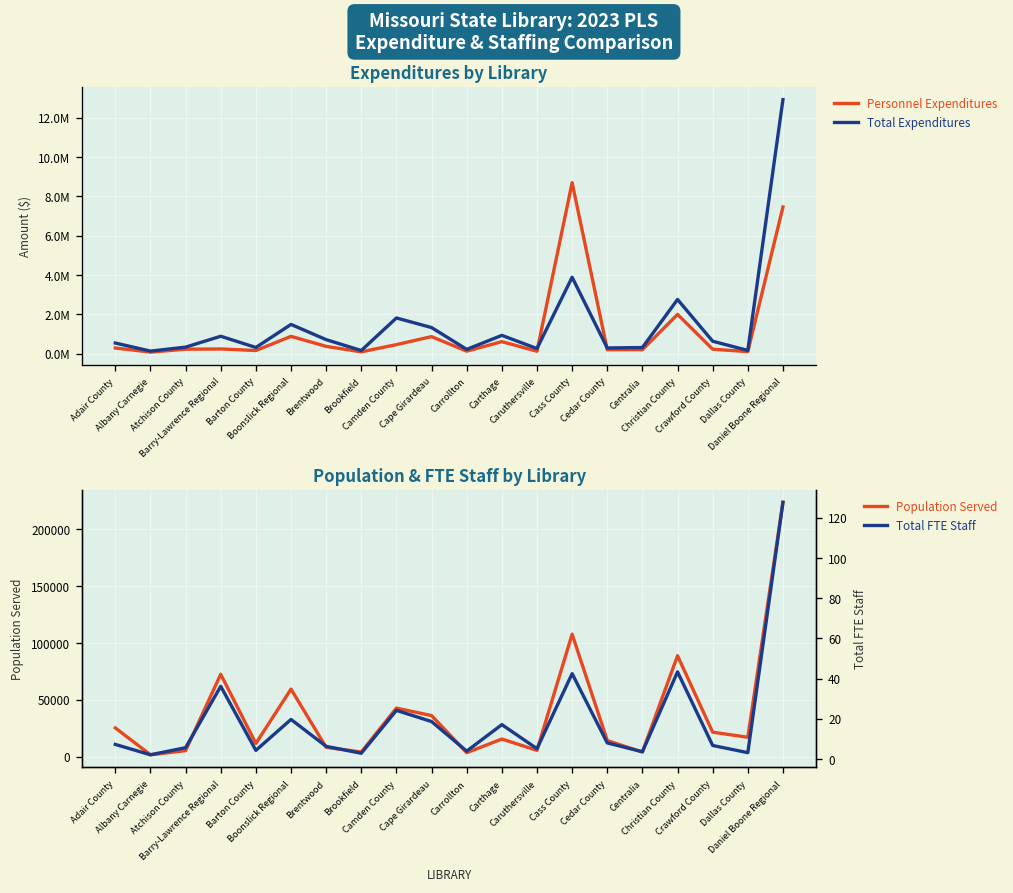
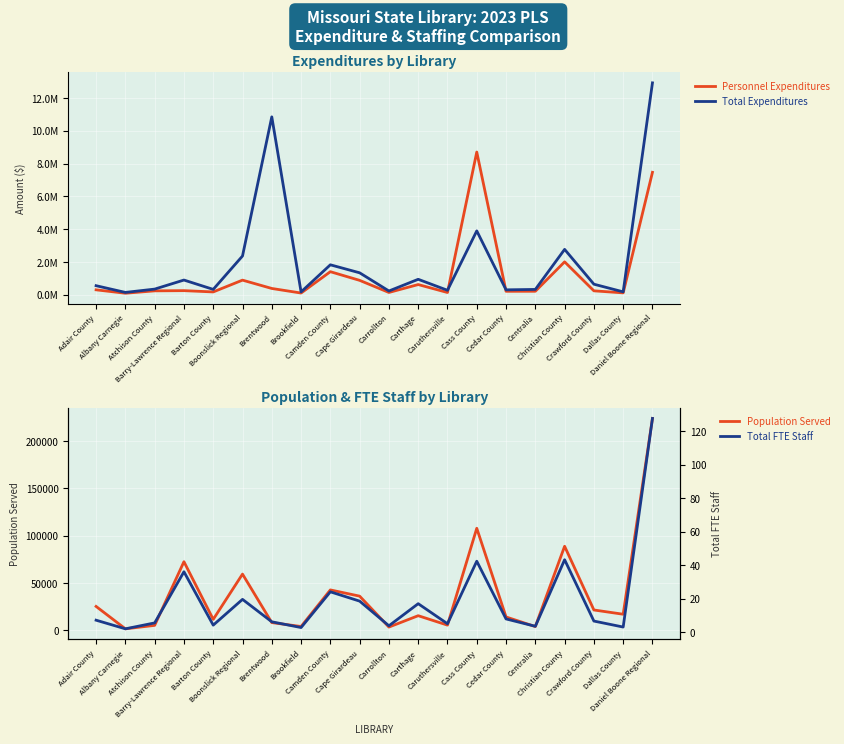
Expenditures by Library, Total Expenditures, Boonslick Regional: 1500000 -> 2400000
Expenditures by Library, Total Expenditures, Brentwood: 700000 -> 10900000
Expenditures by Library, Personnel Expenditures, Camden County: 500000 -> 1400000
